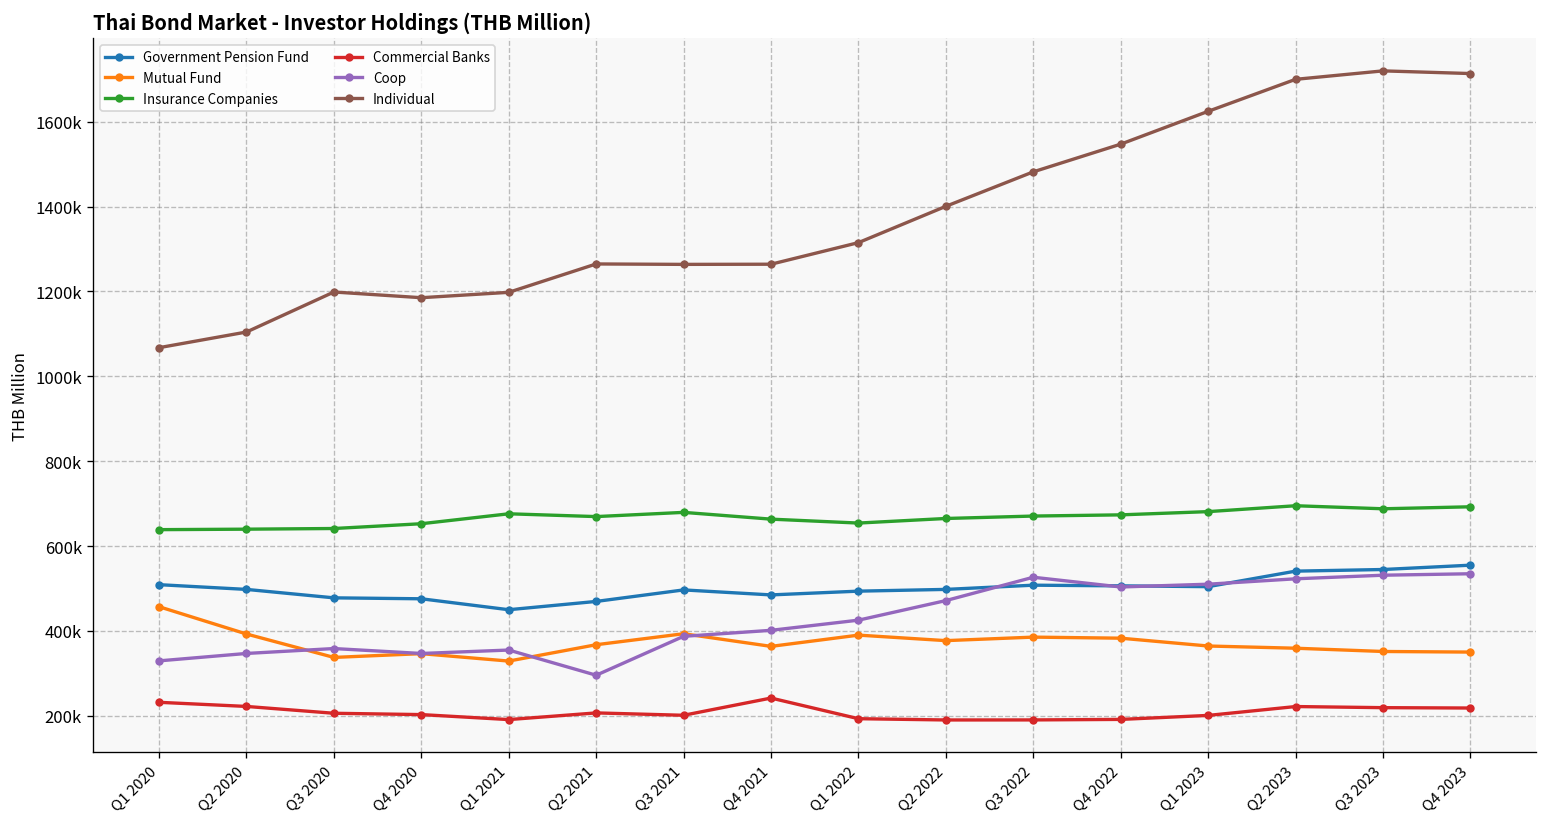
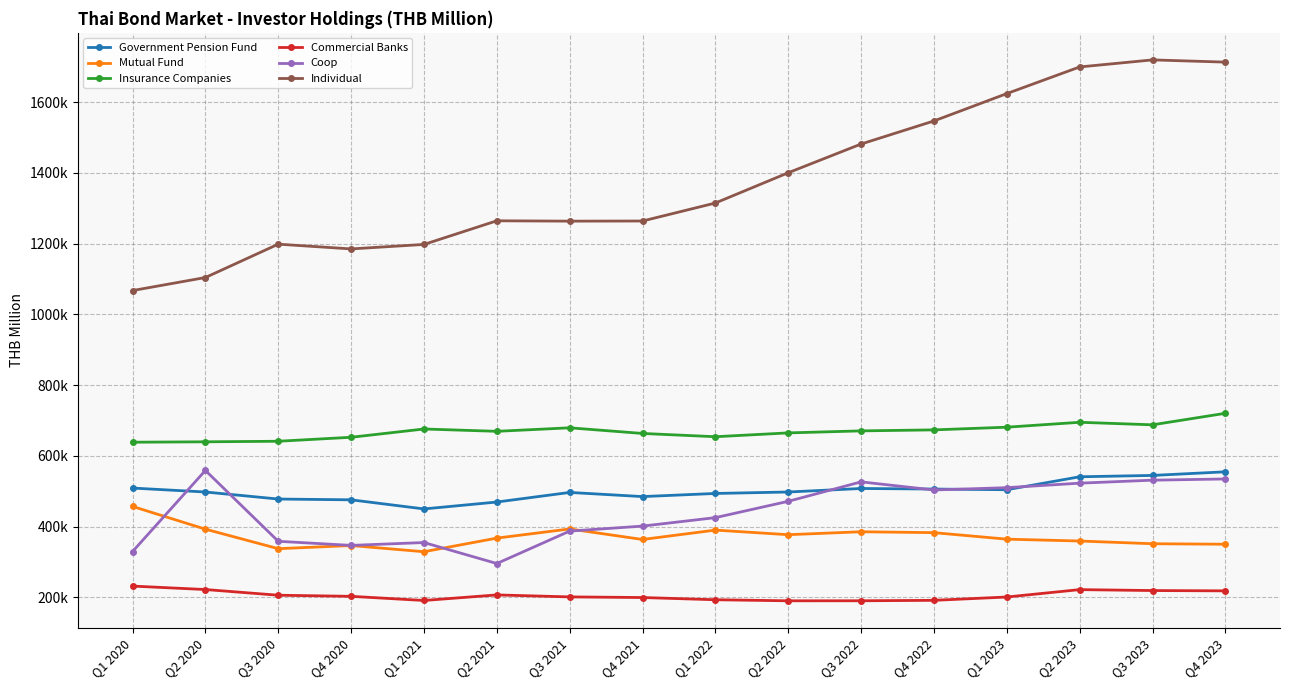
Coop, Q2 2020: 350000 -> 560000
Commercial Banks, Q4 2021: 240000 -> 200000
Insurance Companies, Q4 2023: 690000 -> 720000
